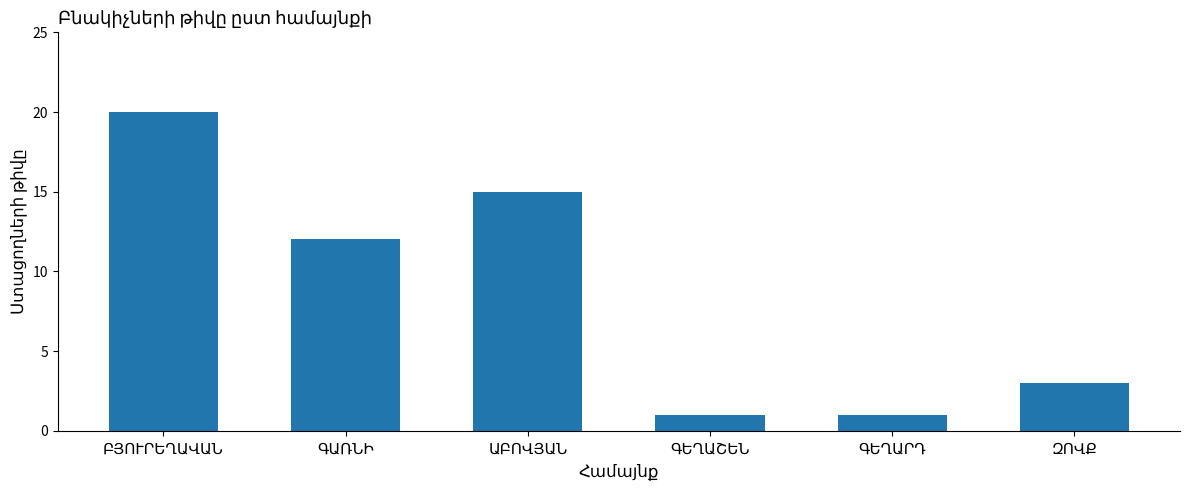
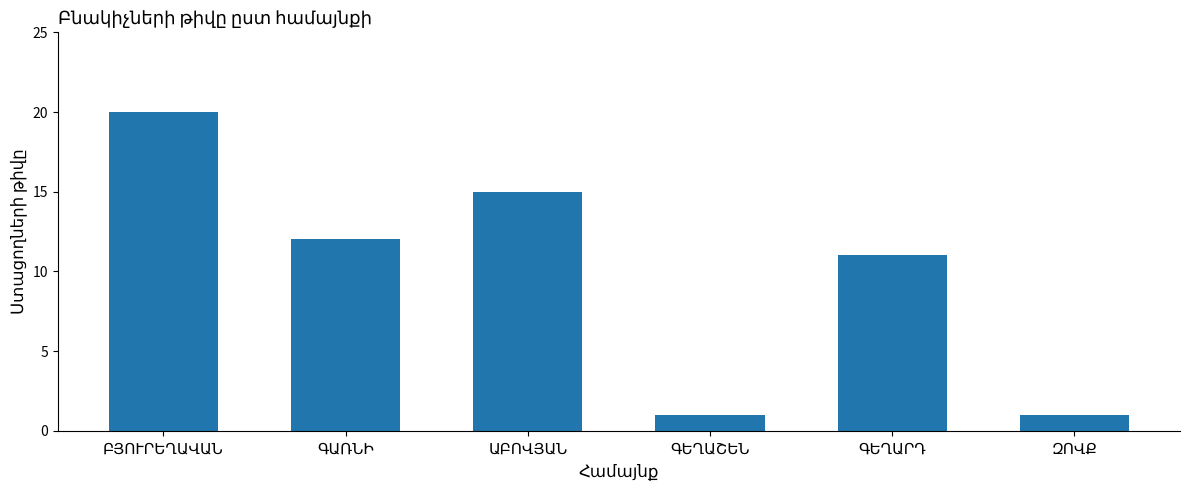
ԳԵՂԱՐԴ: 1 -> 11
ԶՈՎՔ: 3 -> 1
